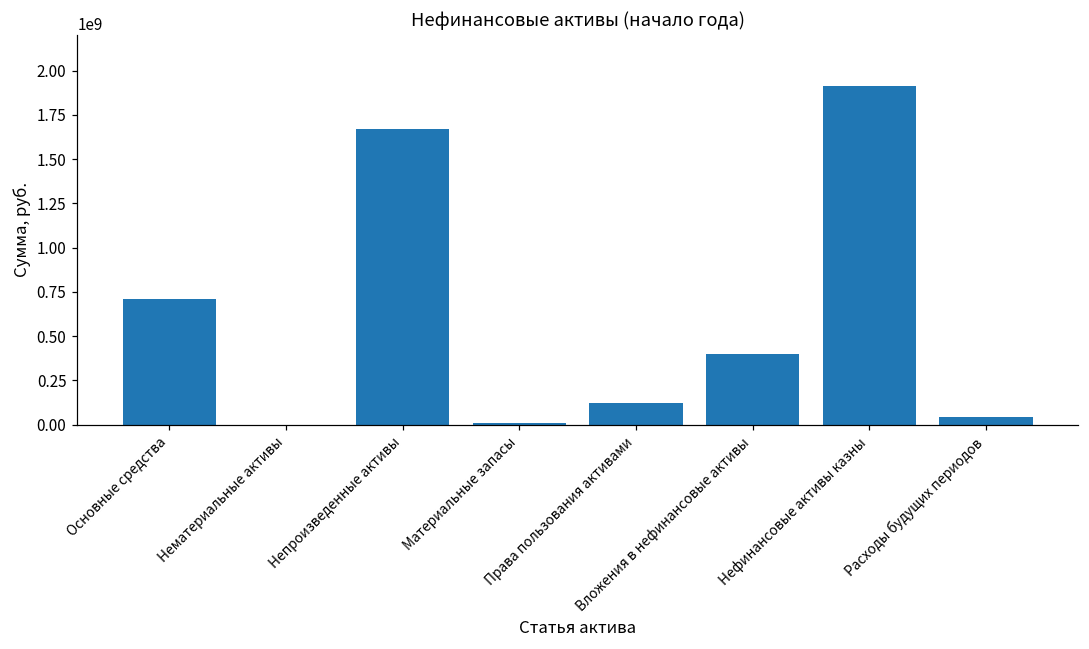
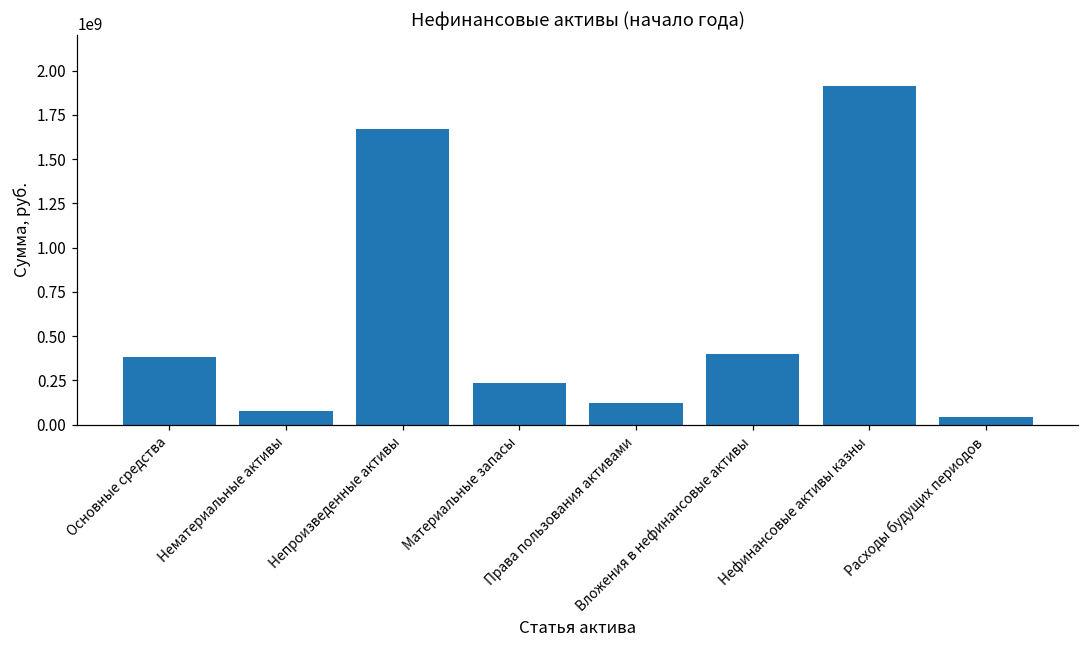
Основные средства: 710000000 -> 380000000
Нематериальные активы: 0 -> 80000000
Материальные запасы: 10000000 -> 230000000
